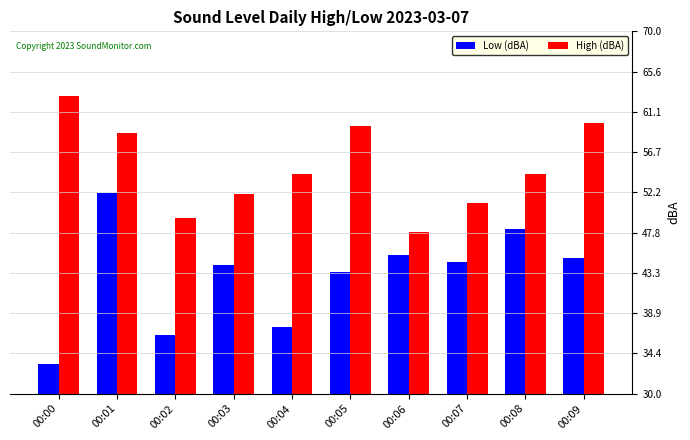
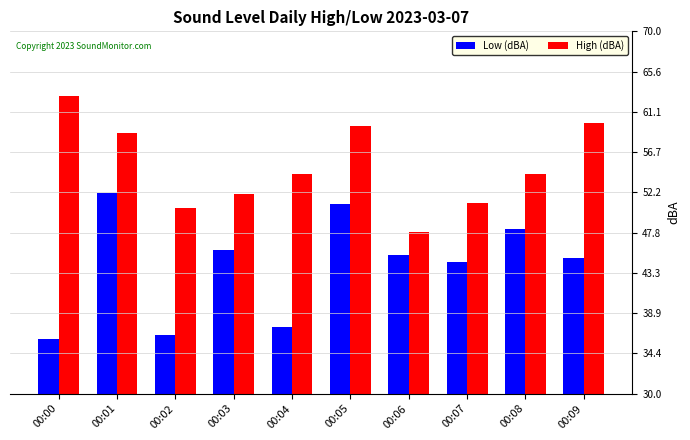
Low (dBA), 00:00: 33 -> 36
High (dBA), 00:02: 49 -> 51
Low (dBA), 00:03: 44 -> 46
Low (dBA), 00:05: 43 -> 51
